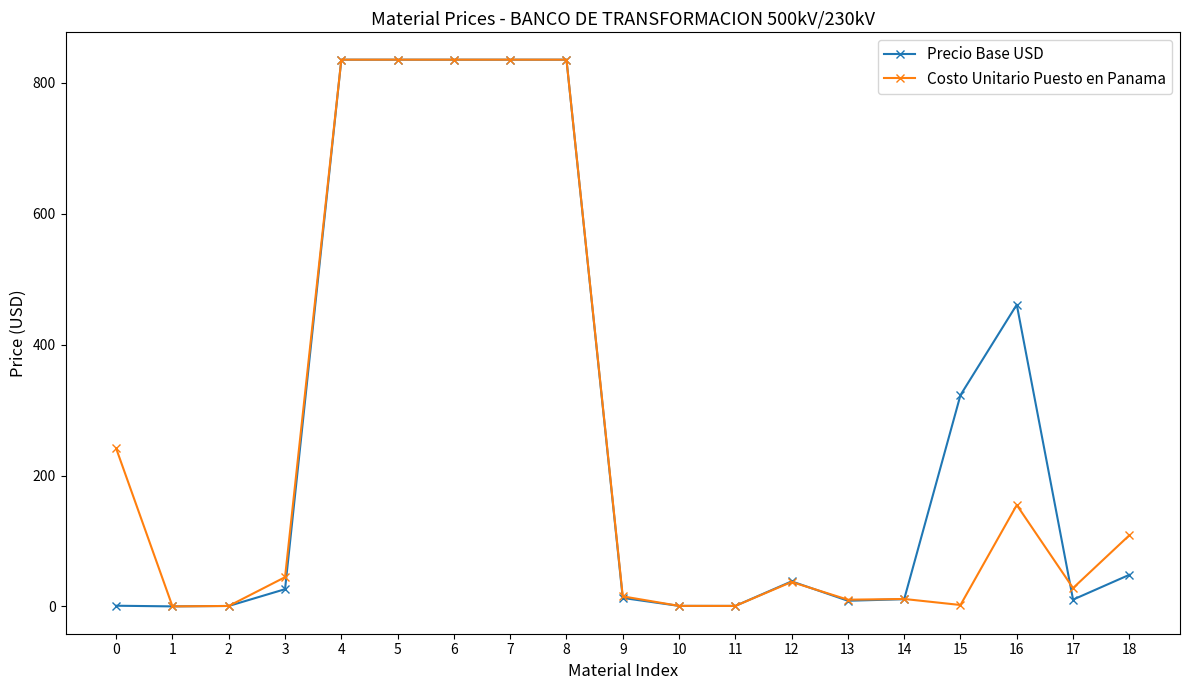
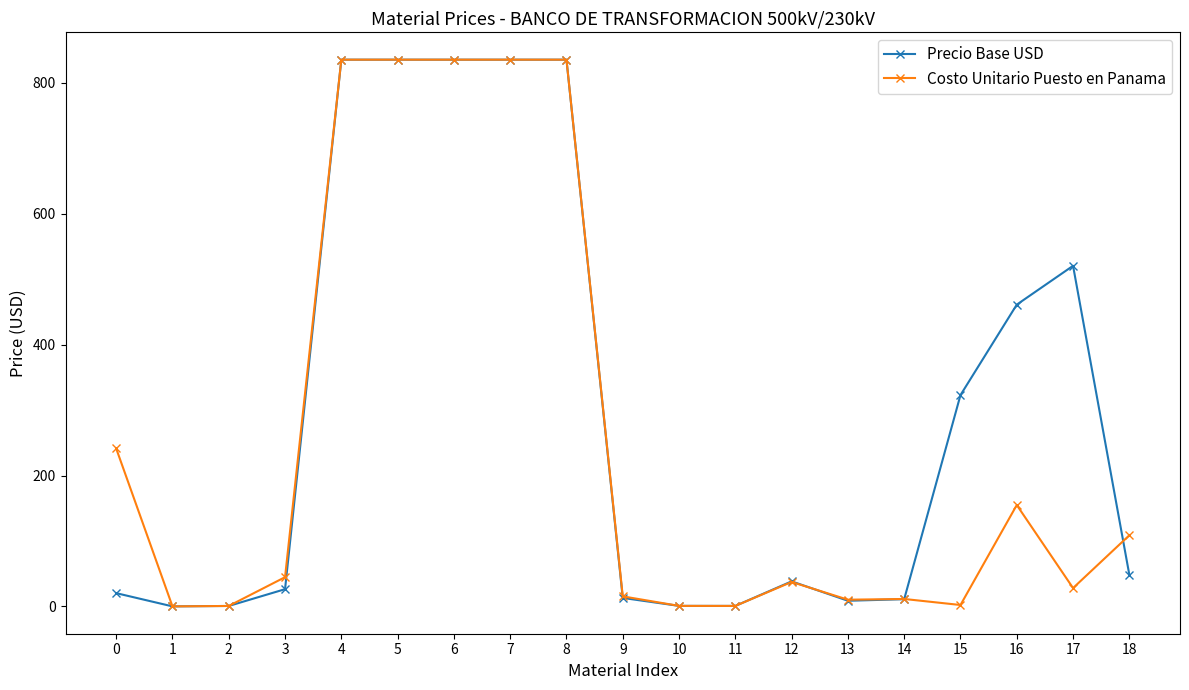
Precio Base USD, 0: 0 -> 20
Precio Base USD, 17: 10 -> 520
